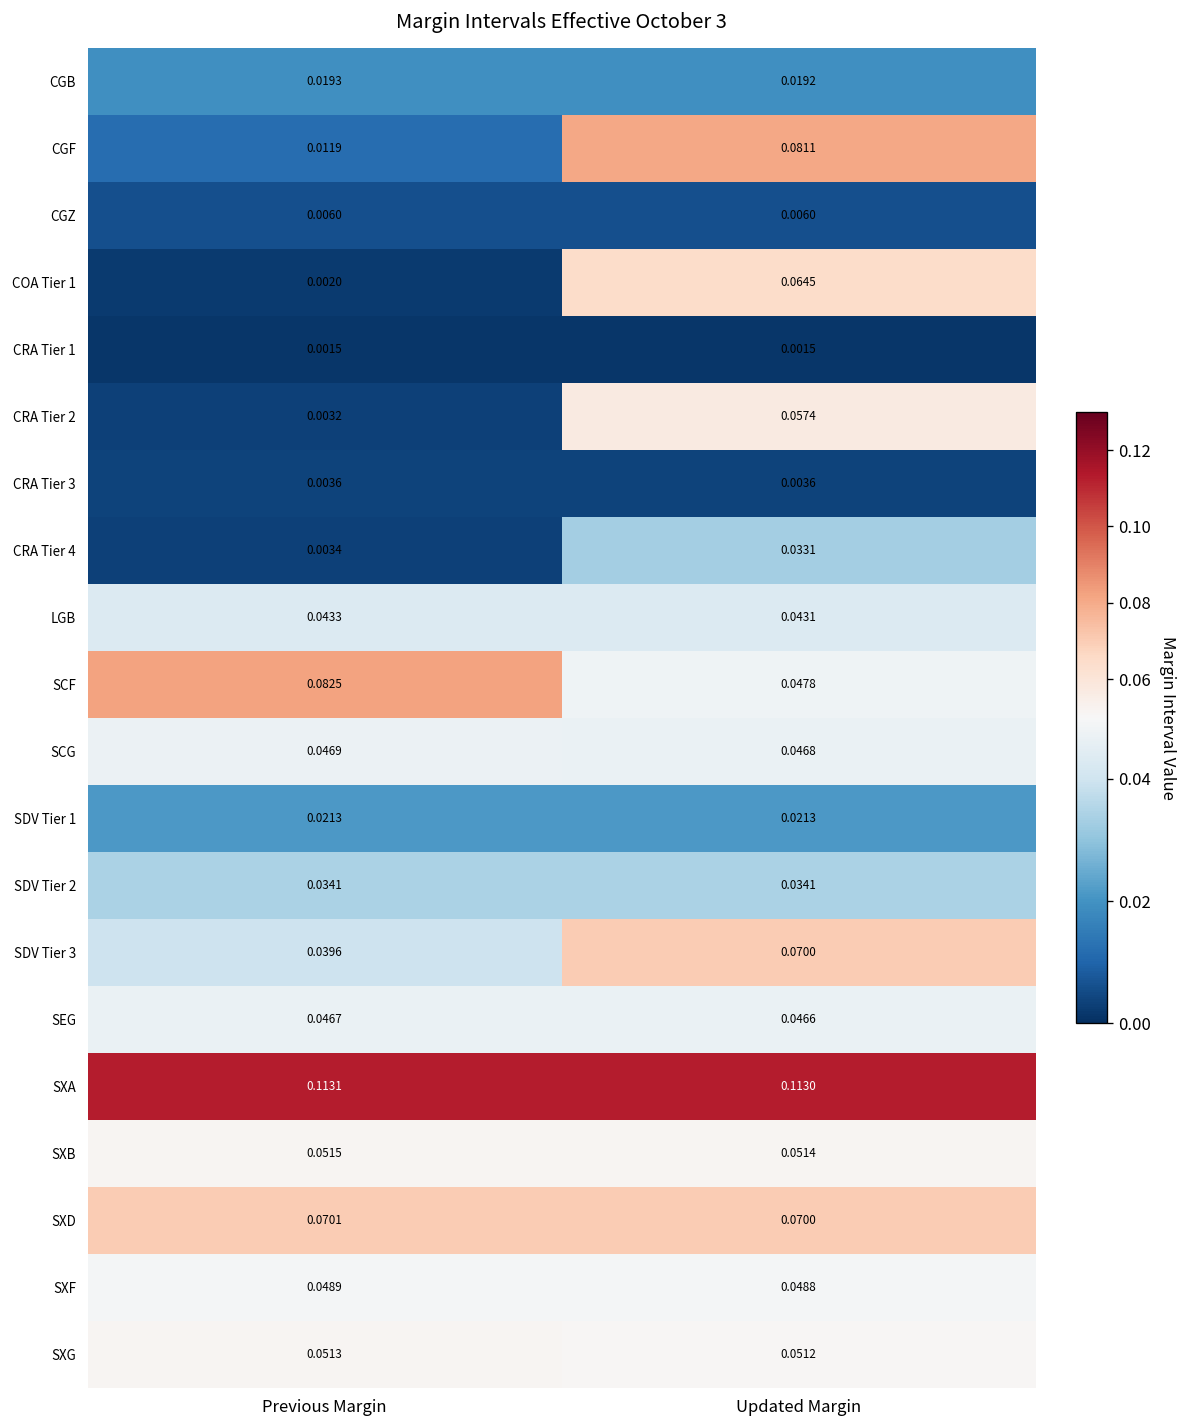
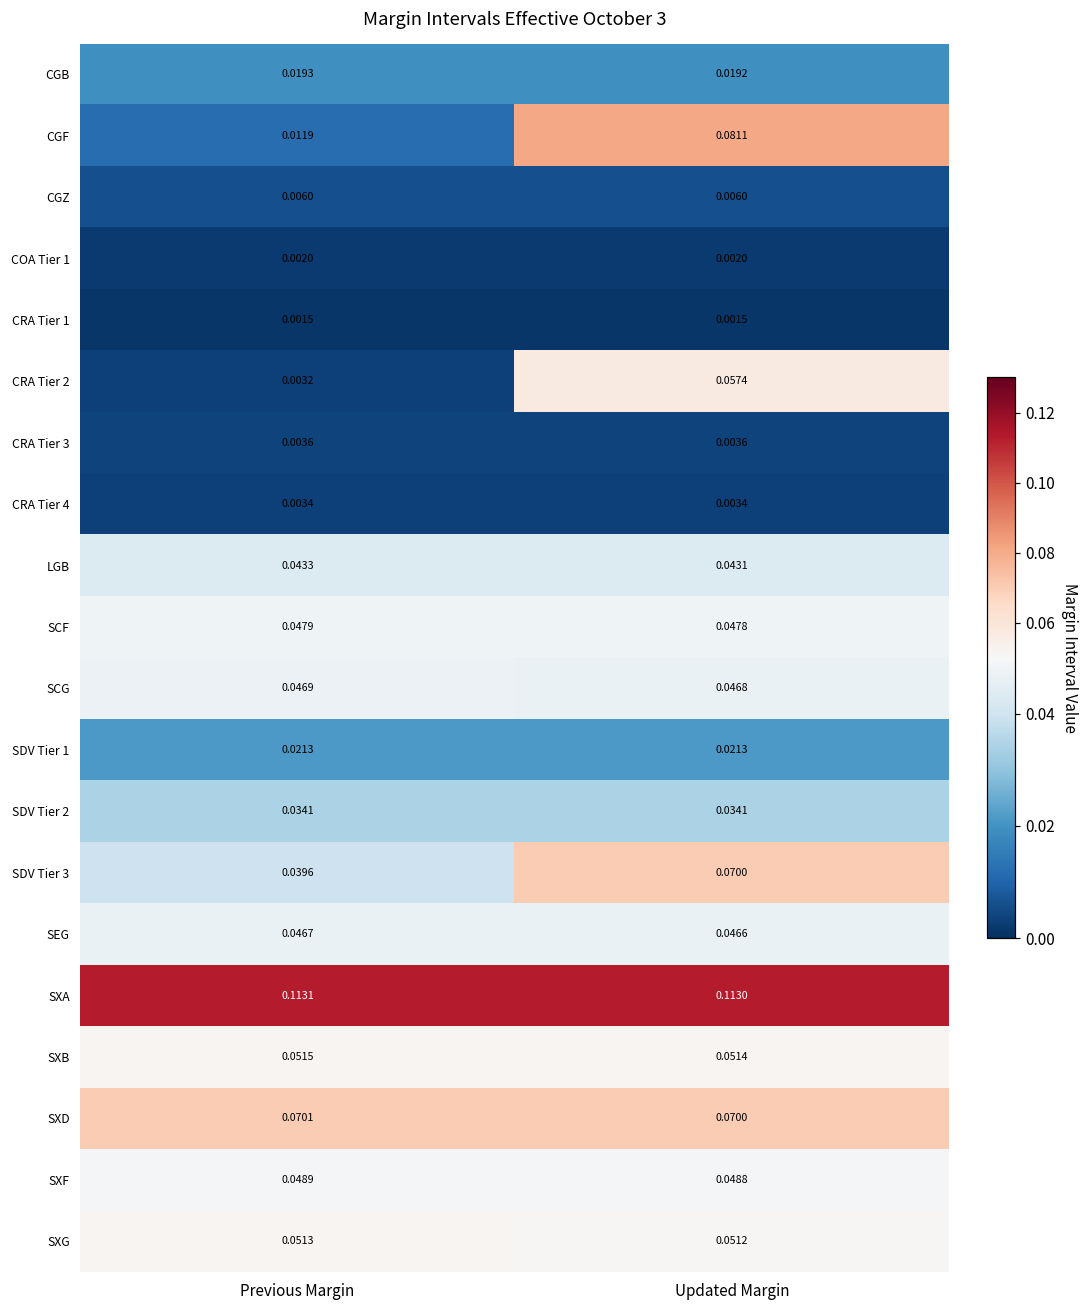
COA Tier 1, Updated Margin: 0.0645 -> 0.0020
CRA Tier 4, Updated Margin: 0.0331 -> 0.0034
SCF, Previous Margin: 0.0825 -> 0.0479
